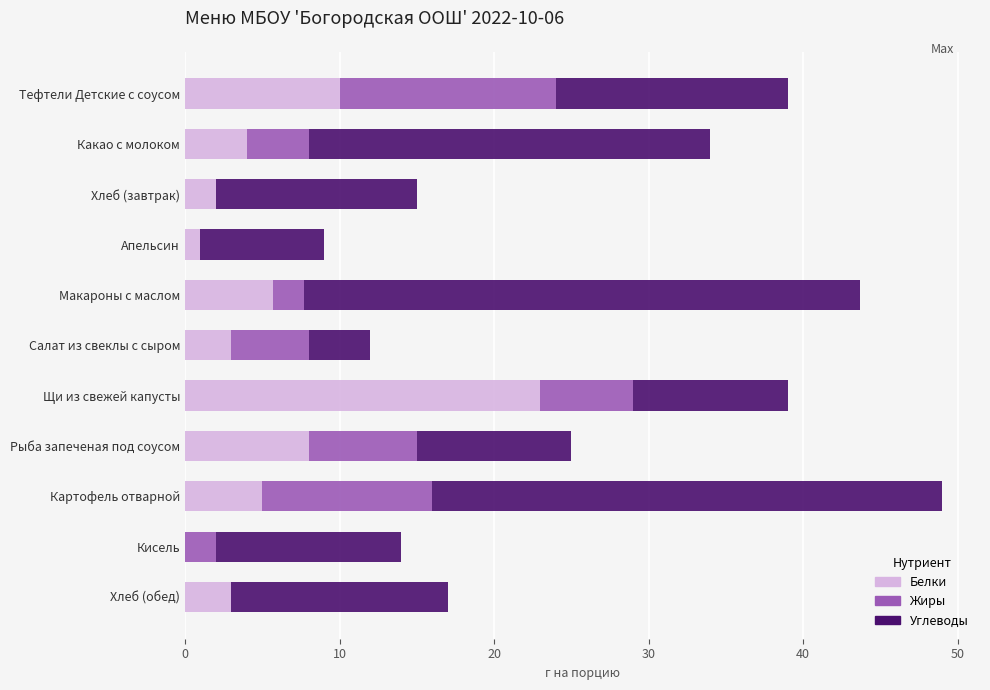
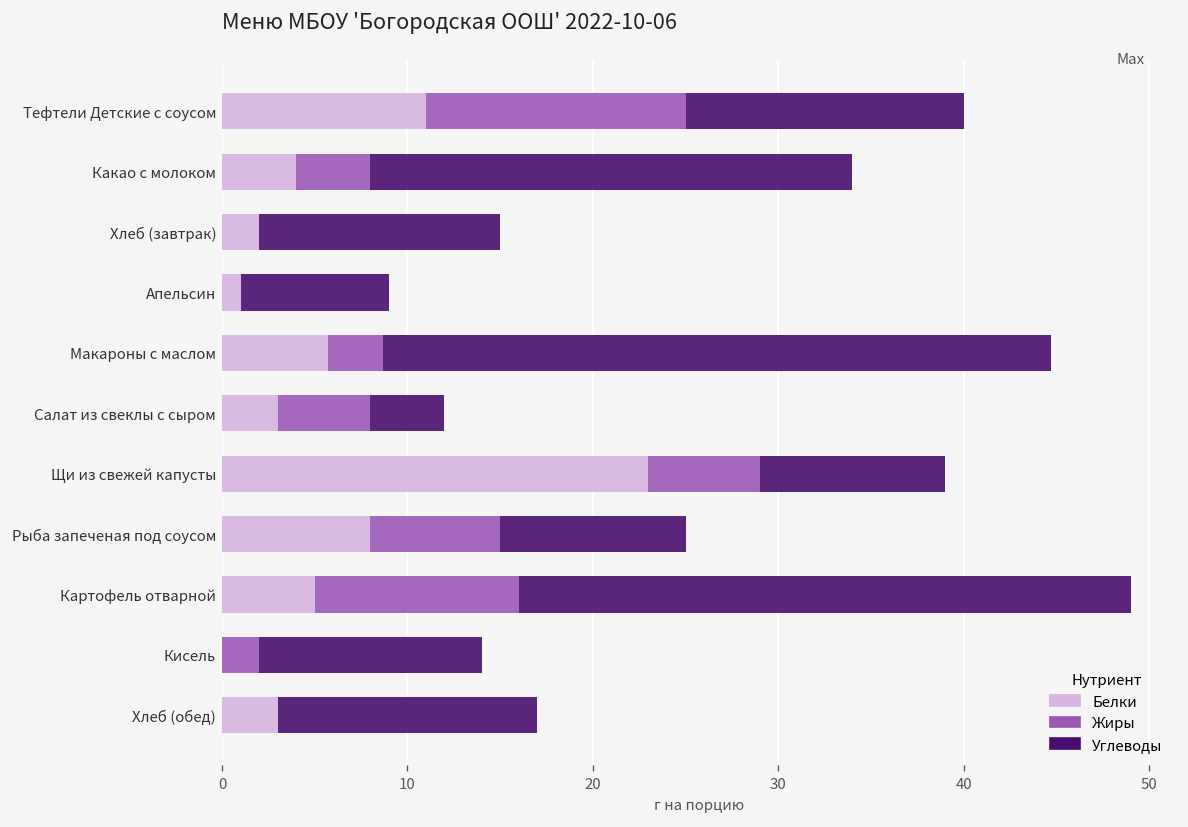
Белки, Тефтели Детские с соусом: 10 -> 11
Жиры, Макароны с маслом: 2 -> 3
